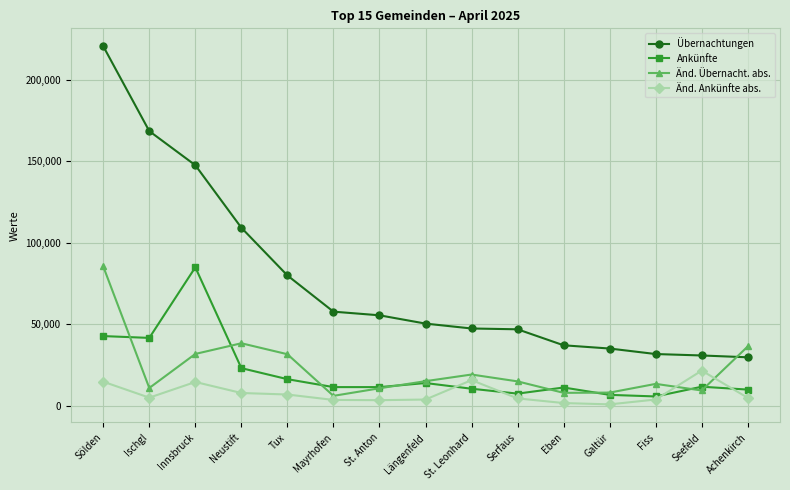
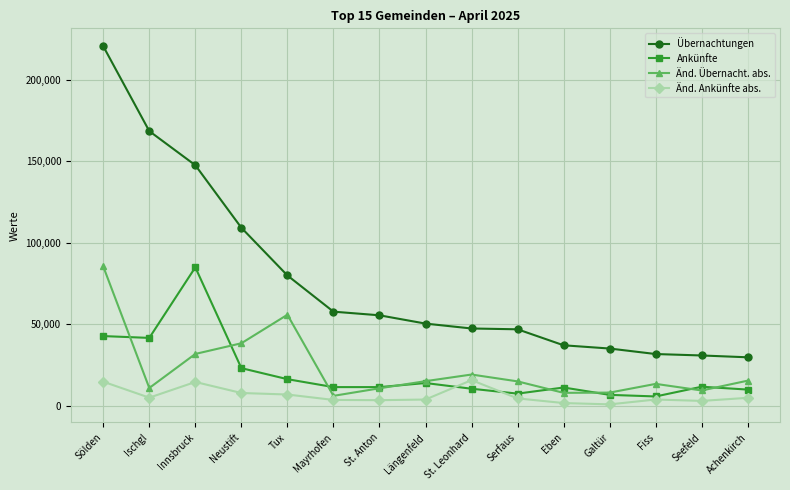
Änd. Übernacht. abs., Tux: 32,000 -> 56,000
Änd. Ankünfte abs., Seefeld: 22,000 -> 3,000
Änd. Übernacht. abs., Achenkirch: 36,000 -> 16,000
